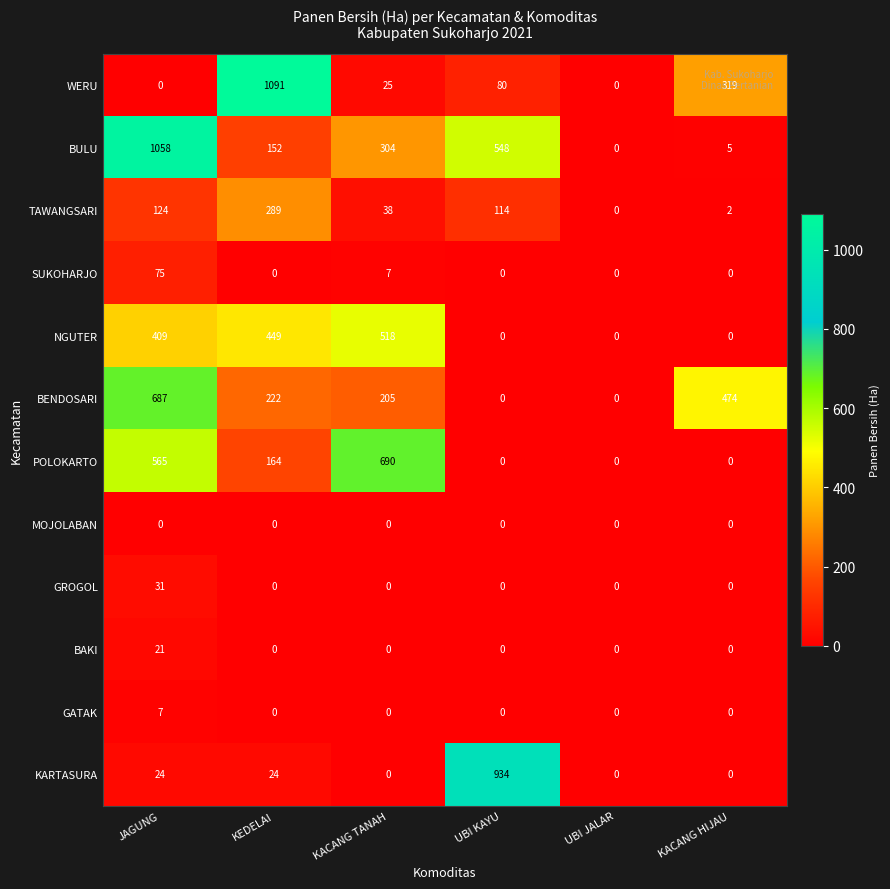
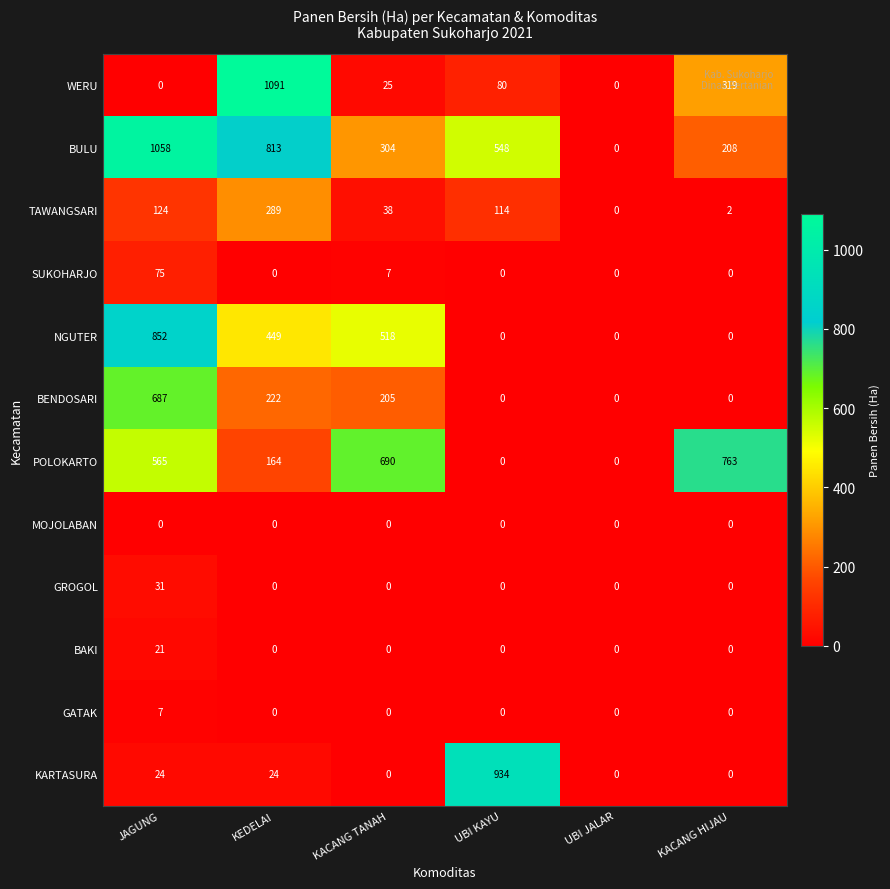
BULU, KEDELAI: 152 -> 813
BULU, KACANG HIJAU: 5 -> 208
NGUTER, JAGUNG: 409 -> 852
BENDOSARI, KACANG HIJAU: 474 -> 0
POLOKARTO, KACANG HIJAU: 0 -> 763
